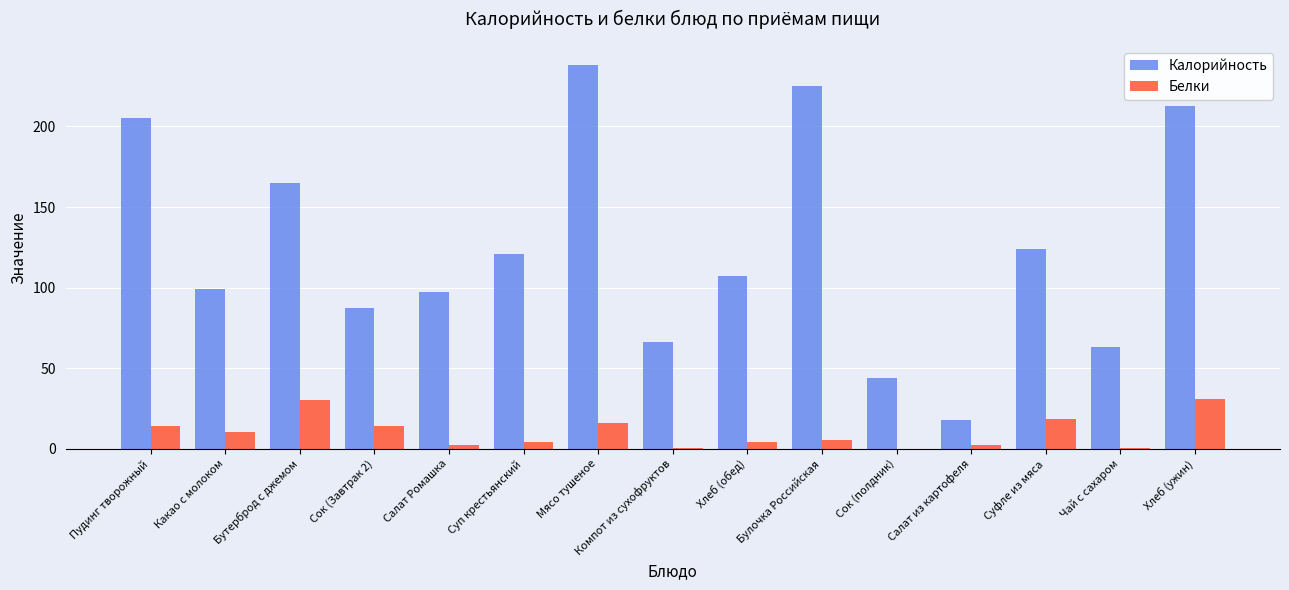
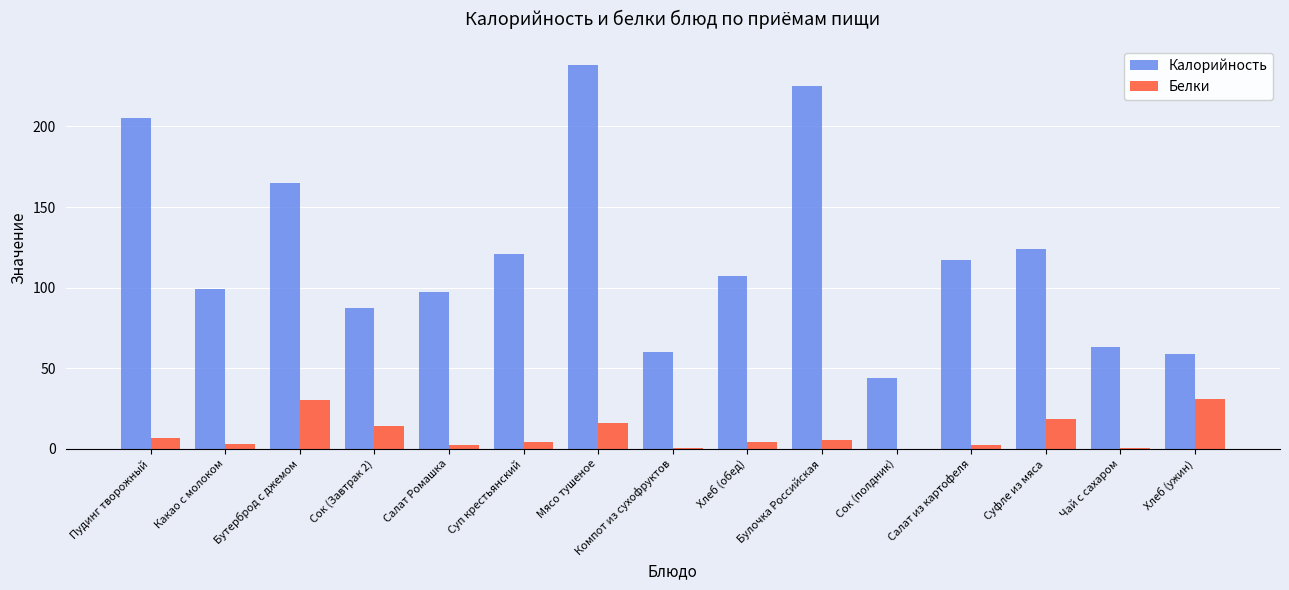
Белки, Пудинг творожный: 14 -> 7
Белки, Какао с молоком: 10 -> 3
Калорийность, Компот из сухофруктов: 66 -> 60
Калорийность, Салат из картофеля: 18 -> 117
Калорийность, Хлеб (ужин): 213 -> 59
